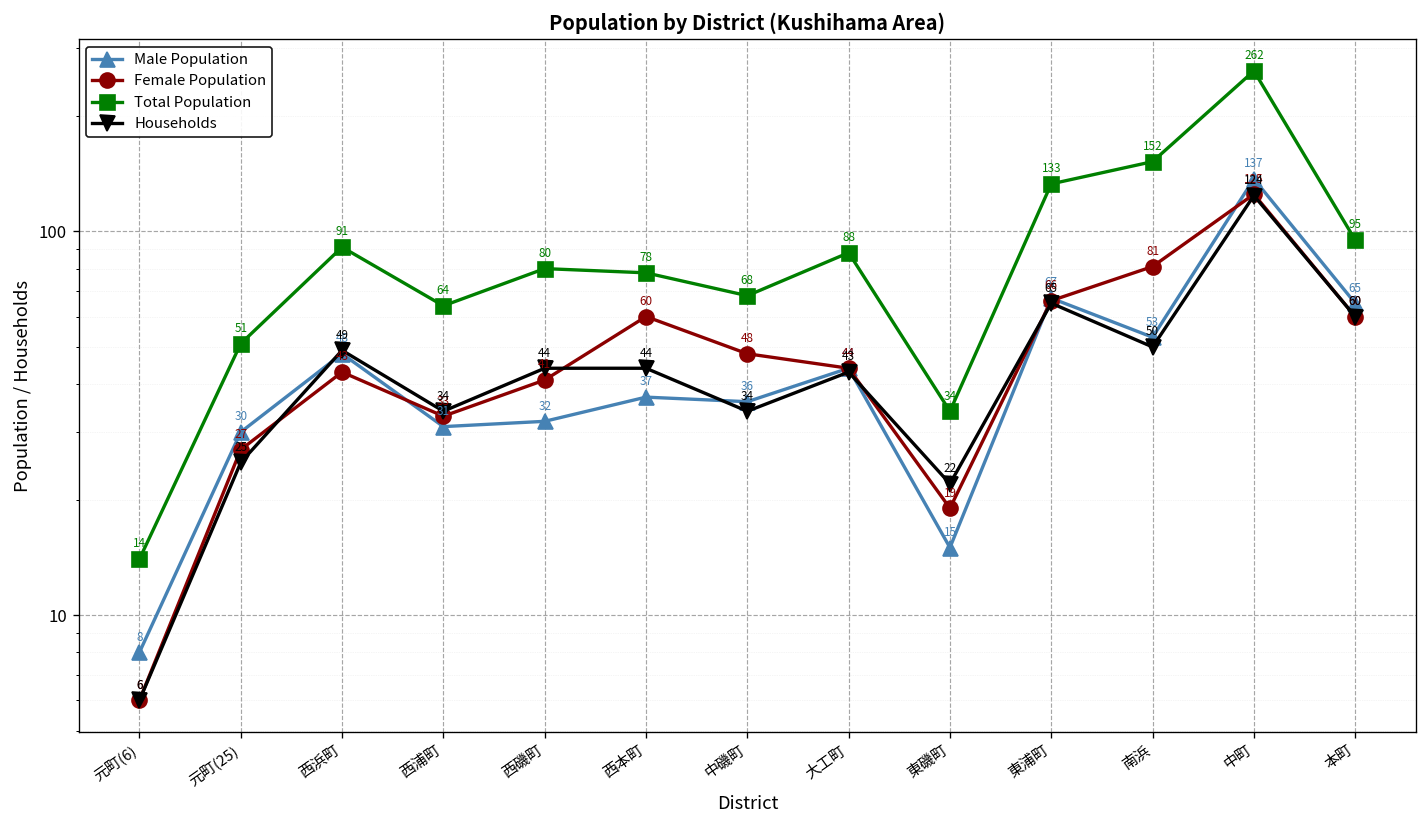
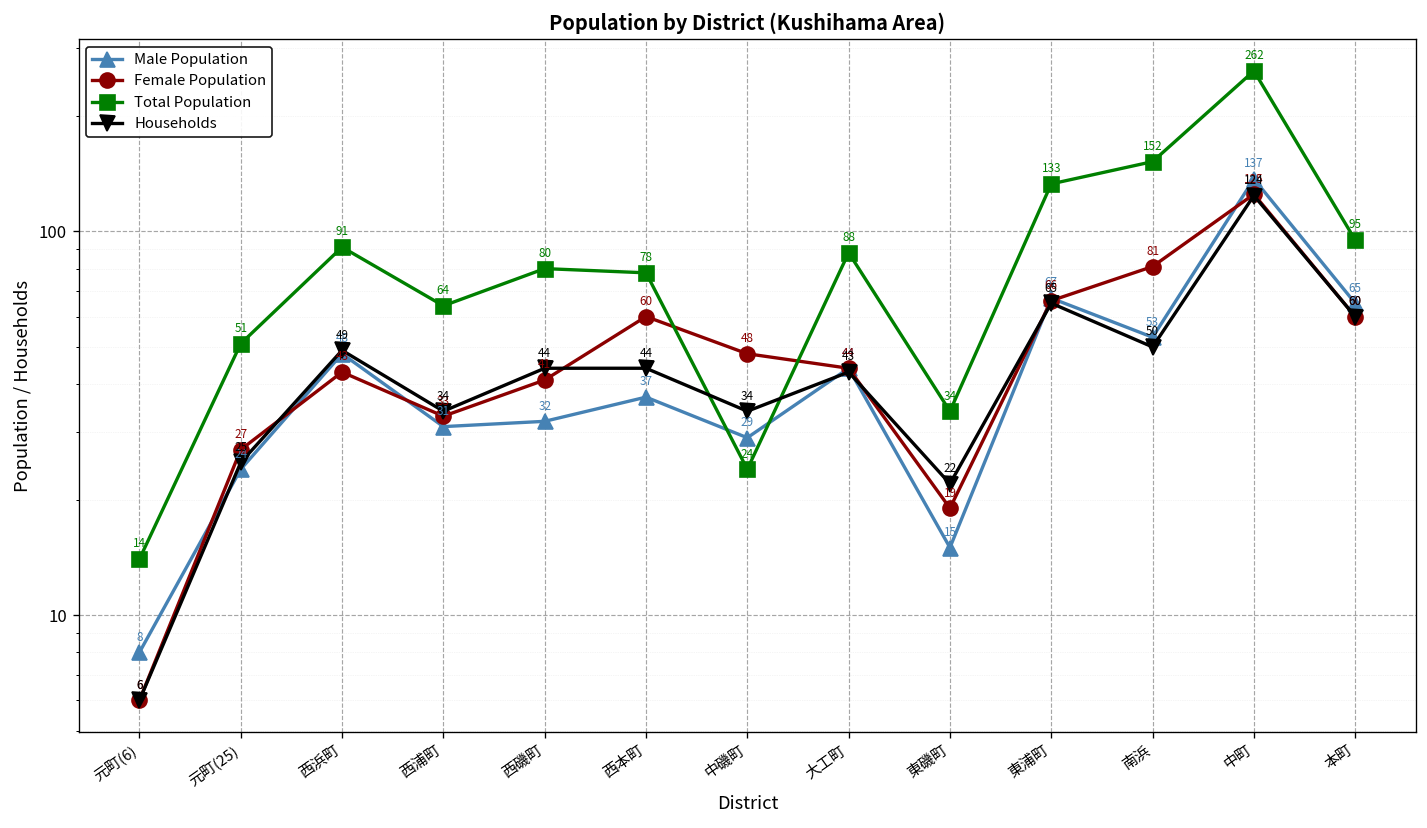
Male Population, 元町(25): 30 -> 24
Male Population, 中磯町: 36 -> 29
Total Population, 中磯町: 68 -> 24
